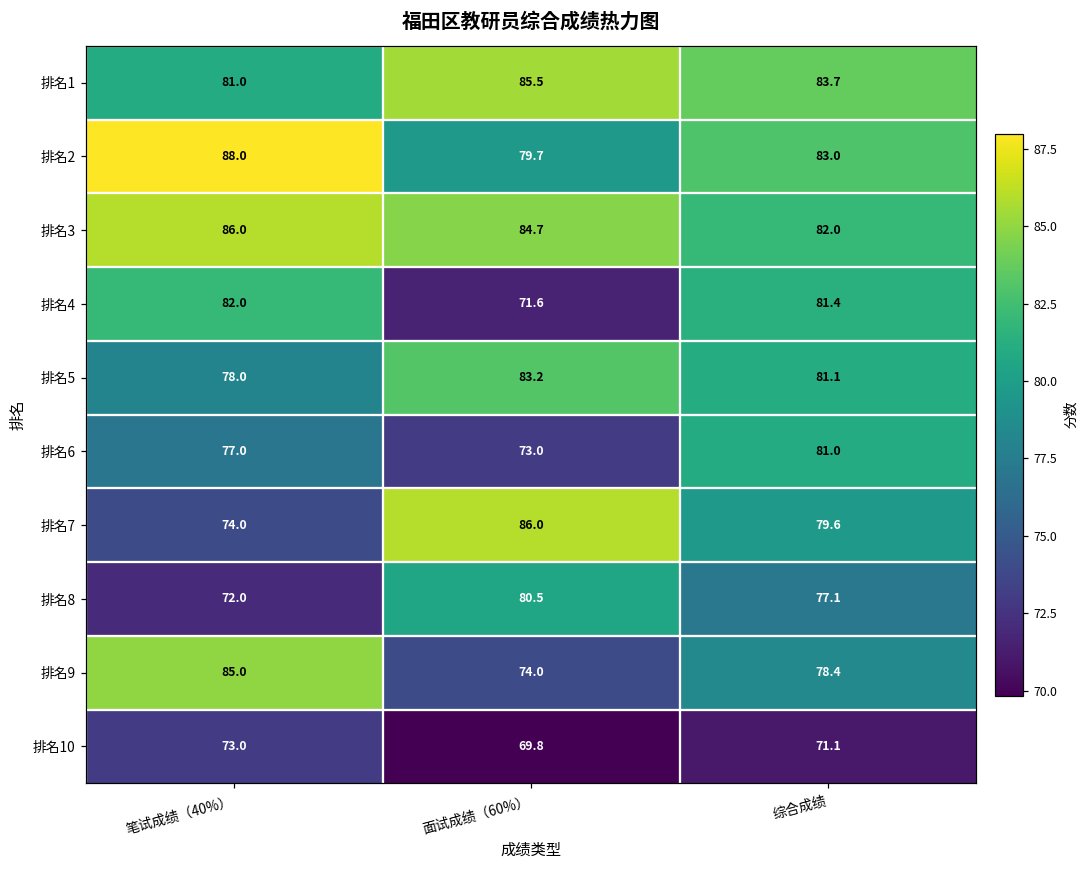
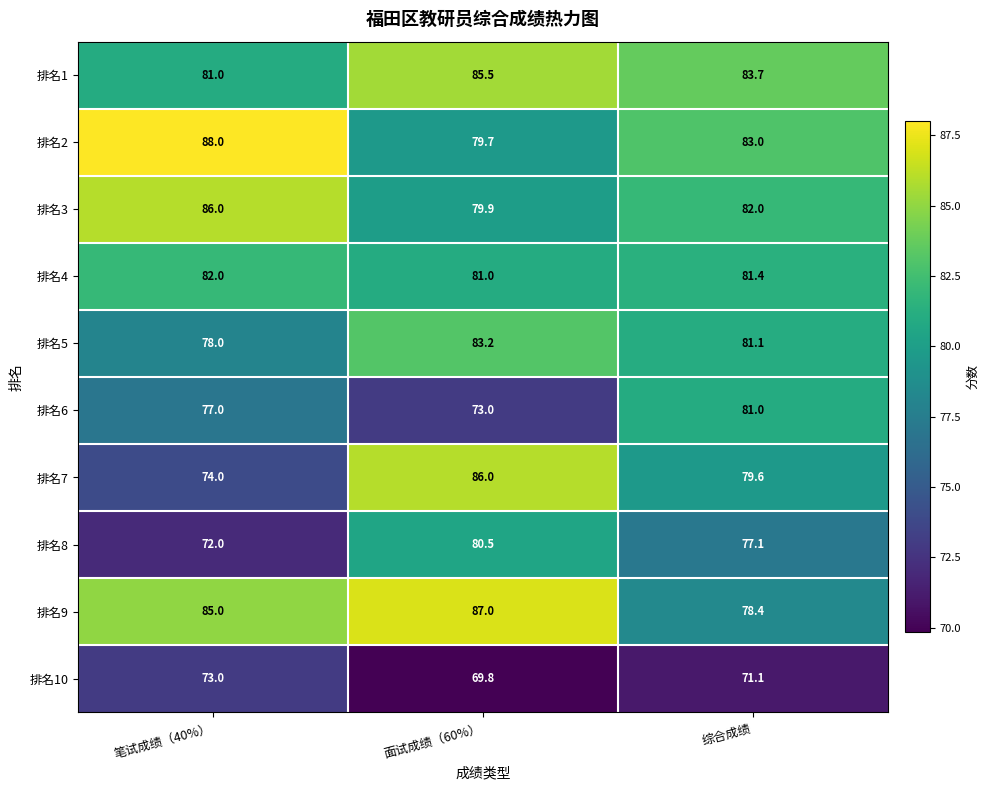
排名3, 面试成绩（60%）: 84.7 -> 79.9
排名4, 面试成绩（60%）: 71.6 -> 81.0
排名9, 面试成绩（60%）: 74.0 -> 87.0
